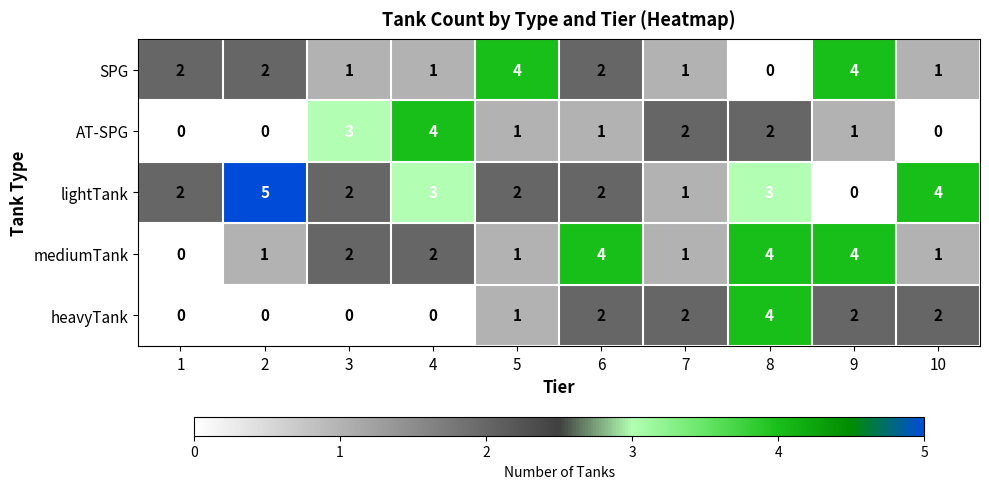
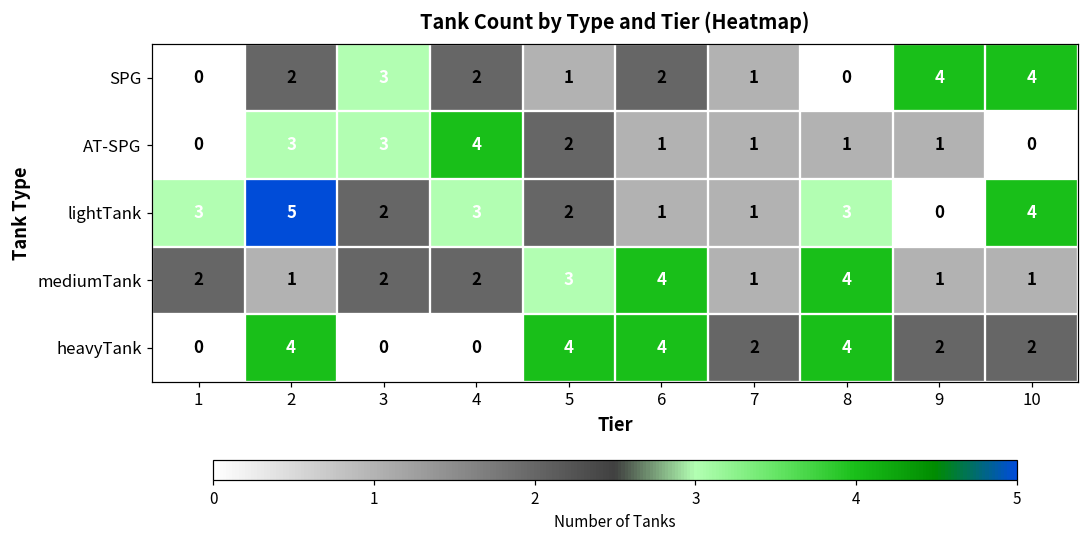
SPG, 1: 2 -> 0
SPG, 3: 1 -> 3
SPG, 4: 1 -> 2
SPG, 5: 4 -> 1
SPG, 10: 1 -> 4
AT-SPG, 2: 0 -> 3
AT-SPG, 5: 1 -> 2
AT-SPG, 7: 2 -> 1
AT-SPG, 8: 2 -> 1
lightTank, 1: 2 -> 3
lightTank, 6: 2 -> 1
mediumTank, 1: 0 -> 2
mediumTank, 5: 1 -> 3
mediumTank, 9: 4 -> 1
heavyTank, 2: 0 -> 4
heavyTank, 5: 1 -> 4
heavyTank, 6: 2 -> 4
